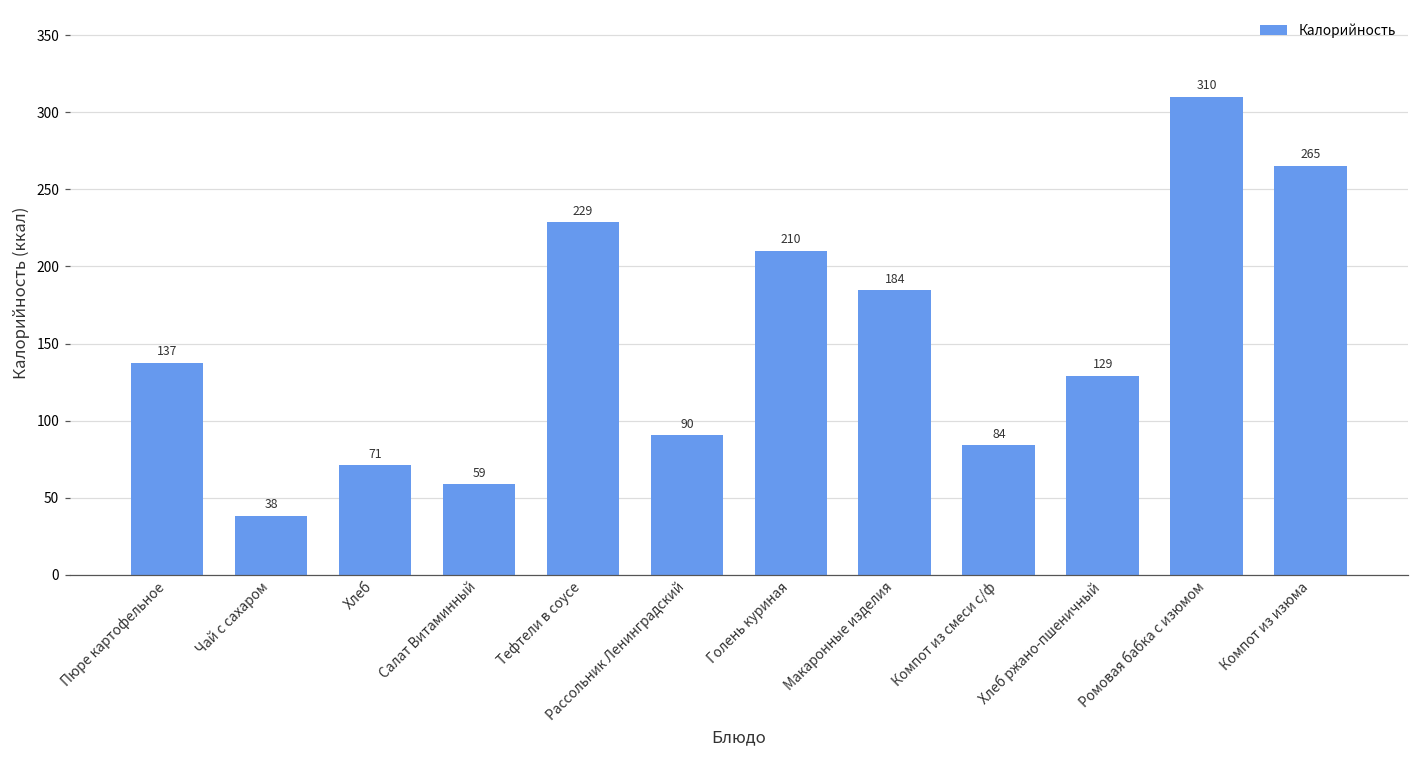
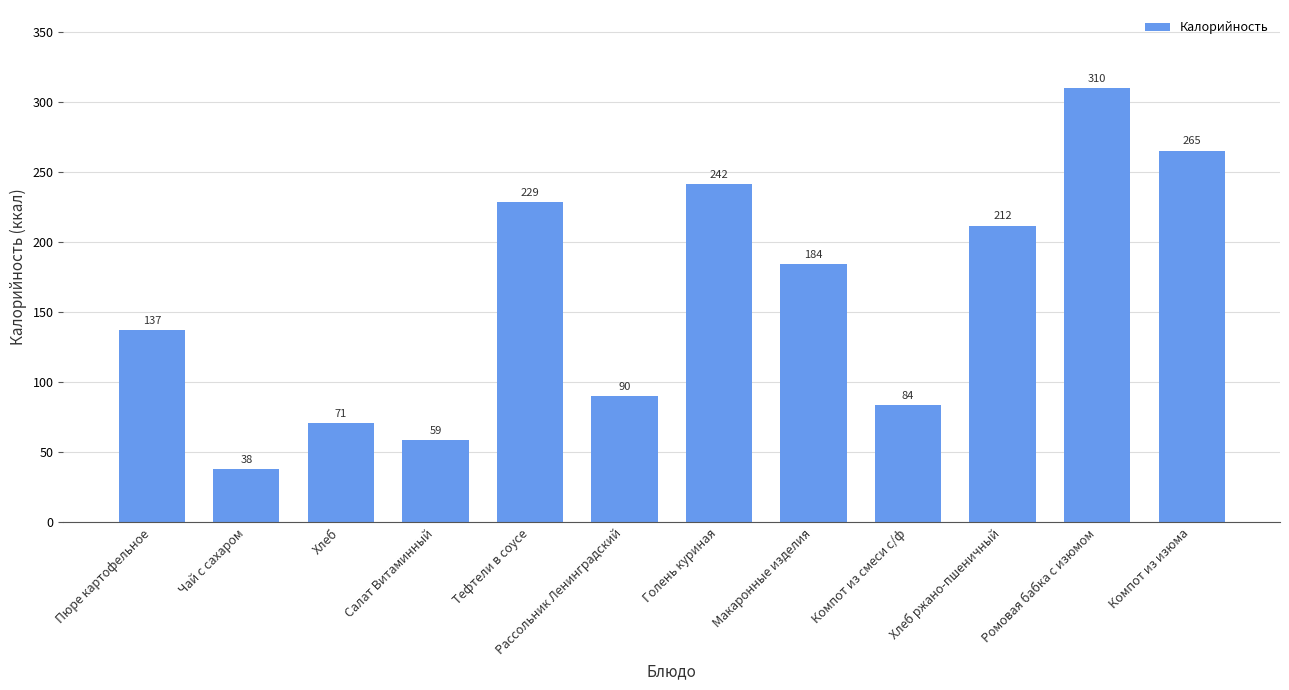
Голень куриная: 210 -> 242
Хлеб ржано-пшеничный: 129 -> 212
